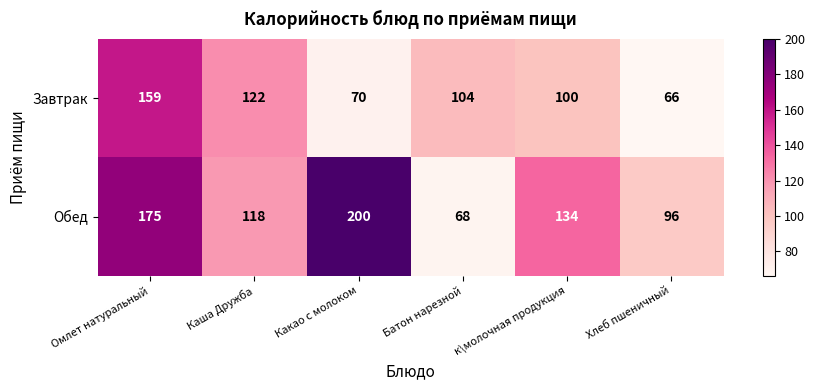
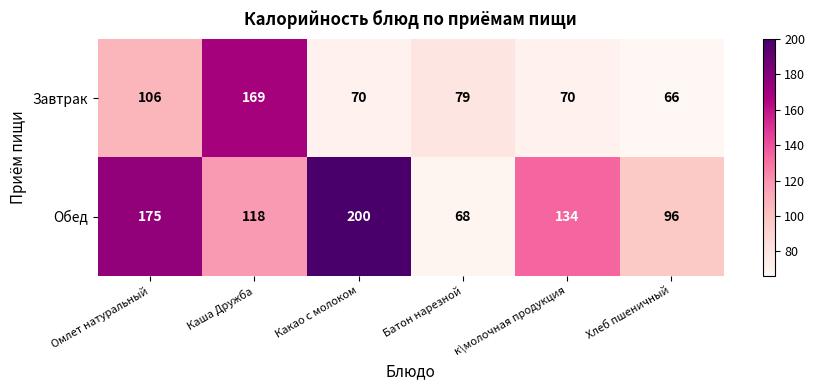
Завтрак, Омлет натуральный: 159 -> 106
Завтрак, Каша Дружба: 122 -> 169
Завтрак, Батон нарезной: 104 -> 79
Завтрак, к\молочная продукция: 100 -> 70
